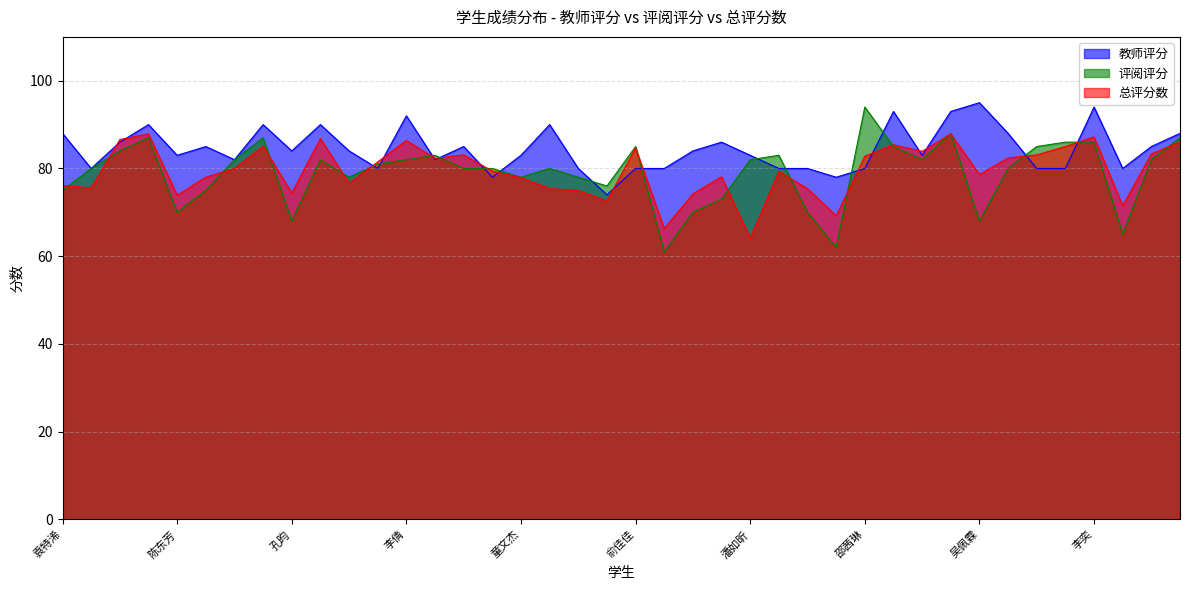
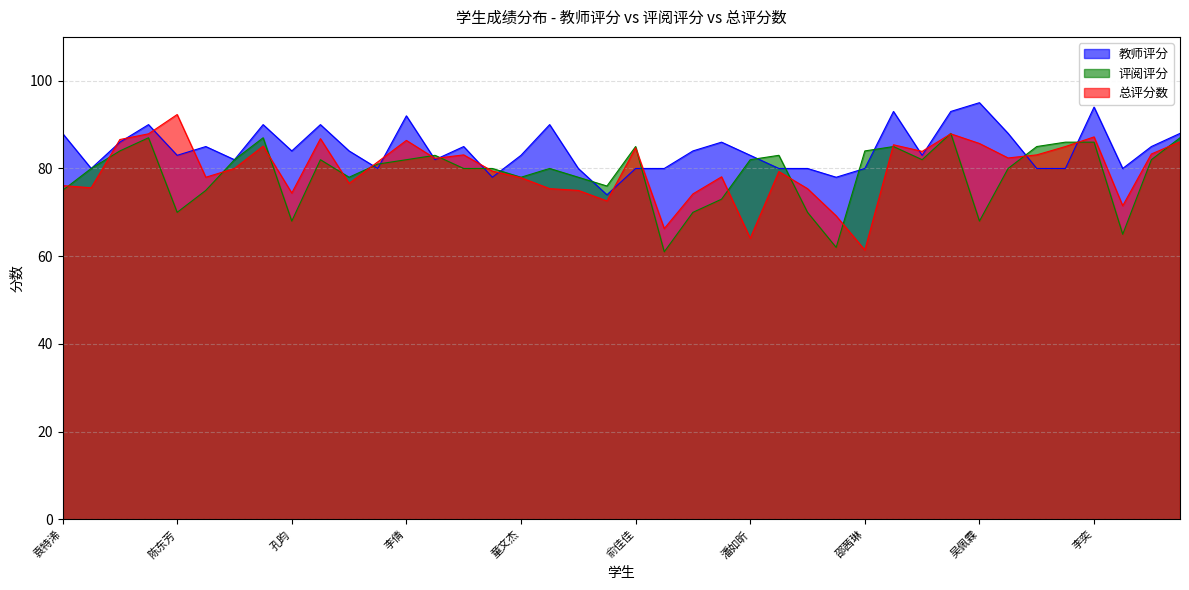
总评分数, 陈东芳: 74 -> 92
评阅评分, 邵茜琳: 94 -> 84
总评分数, 邵茜琳: 83 -> 61
总评分数, 吴佩霖: 79 -> 86
